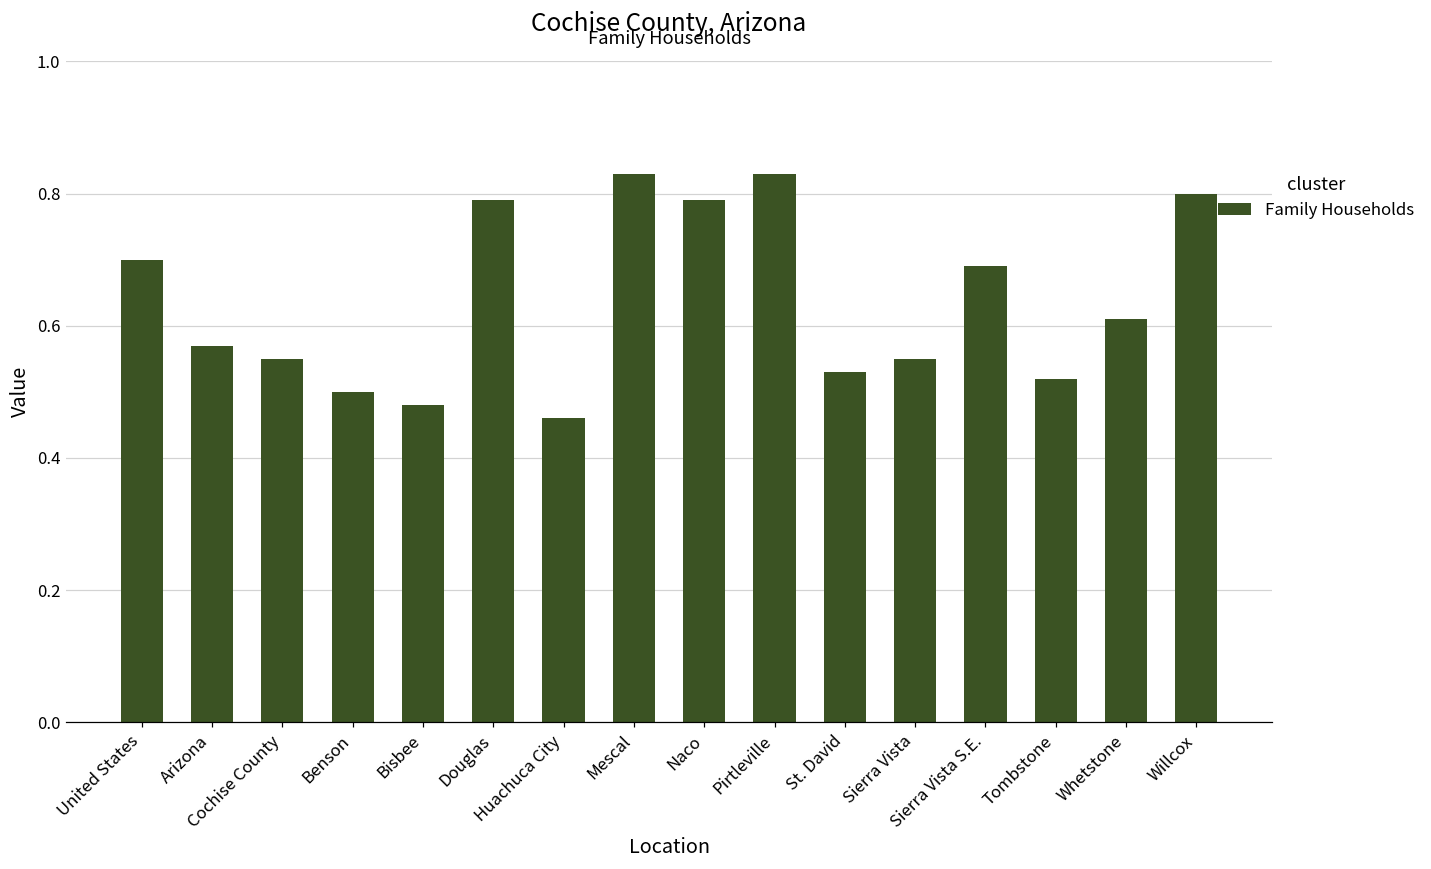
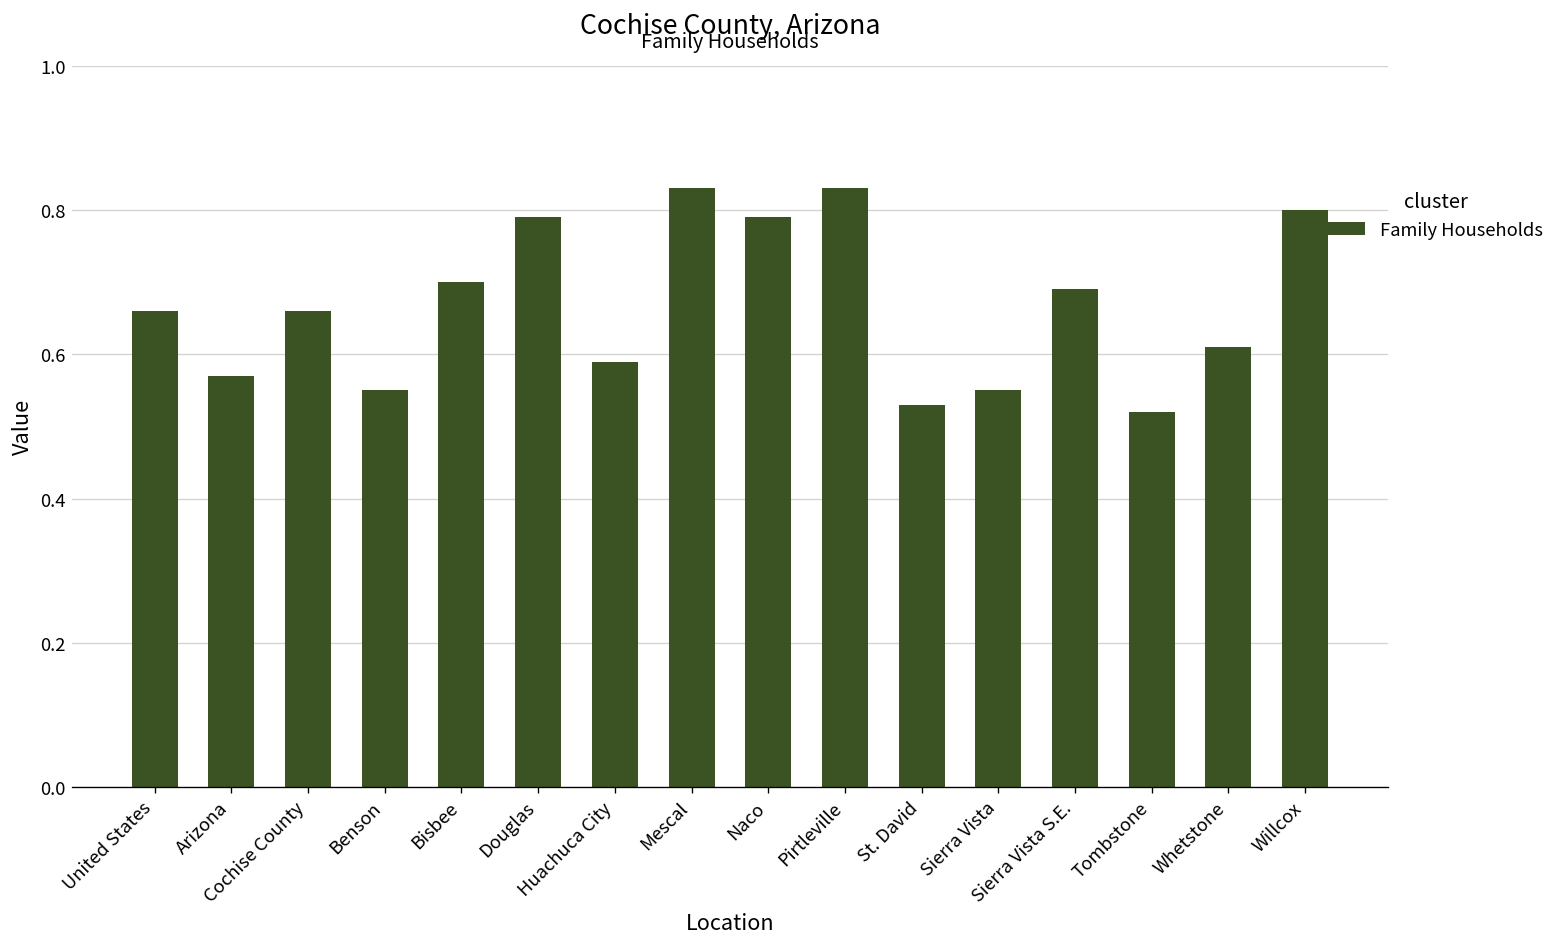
United States: 0.70 -> 0.66
Cochise County: 0.55 -> 0.66
Benson: 0.50 -> 0.55
Bisbee: 0.48 -> 0.70
Huachuca City: 0.46 -> 0.59
